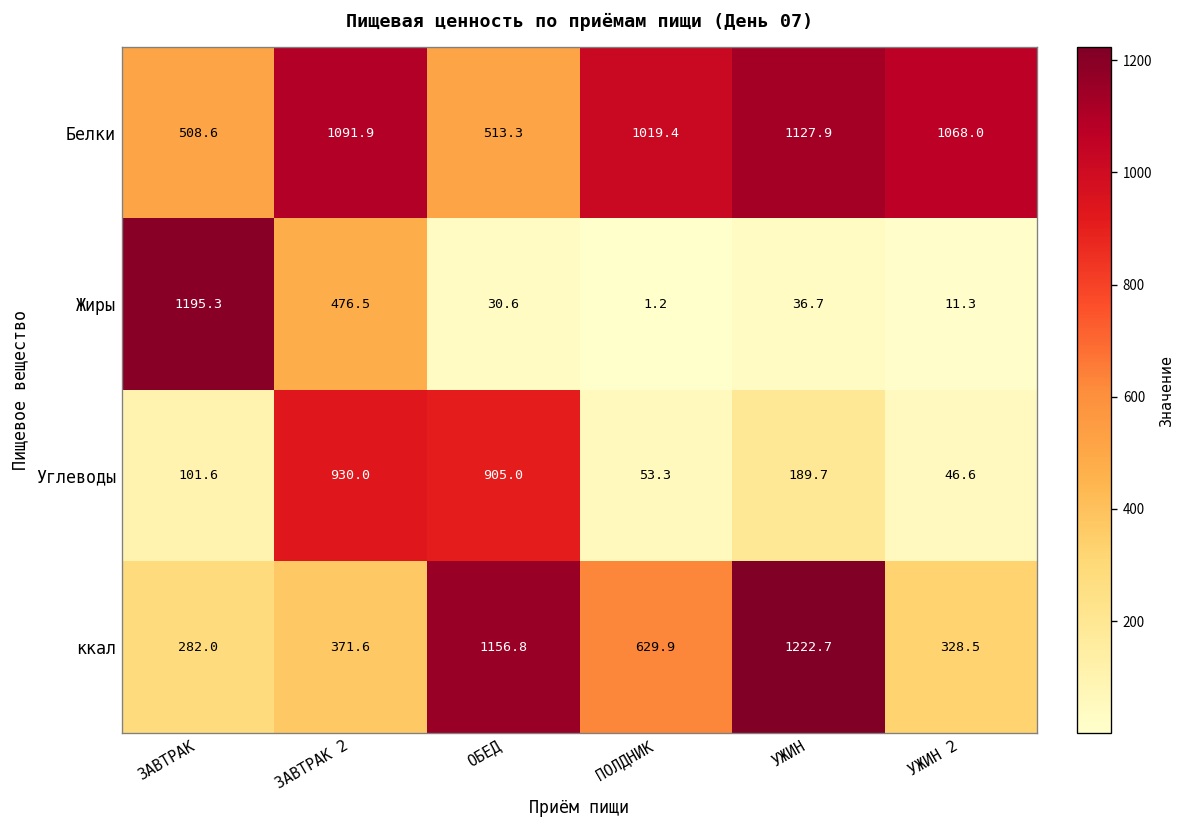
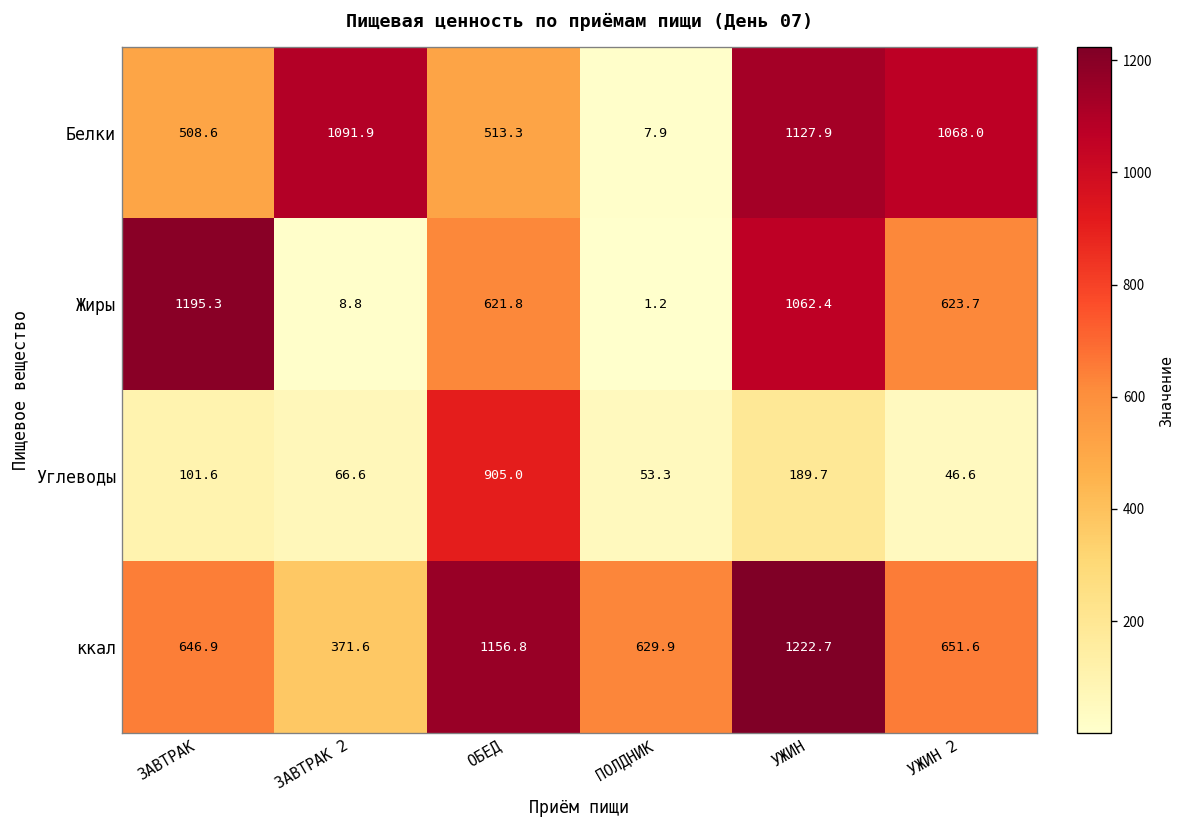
Белки, ПОЛДНИК: 1019.4 -> 7.9
Жиры, ЗАВТРАК 2: 476.5 -> 8.8
Жиры, ОБЕД: 30.6 -> 621.8
Жиры, УЖИН: 36.7 -> 1062.4
Жиры, УЖИН 2: 11.3 -> 623.7
Углеводы, ЗАВТРАК 2: 930.0 -> 66.6
ккал, ЗАВТРАК: 282.0 -> 646.9
ккал, УЖИН 2: 328.5 -> 651.6
